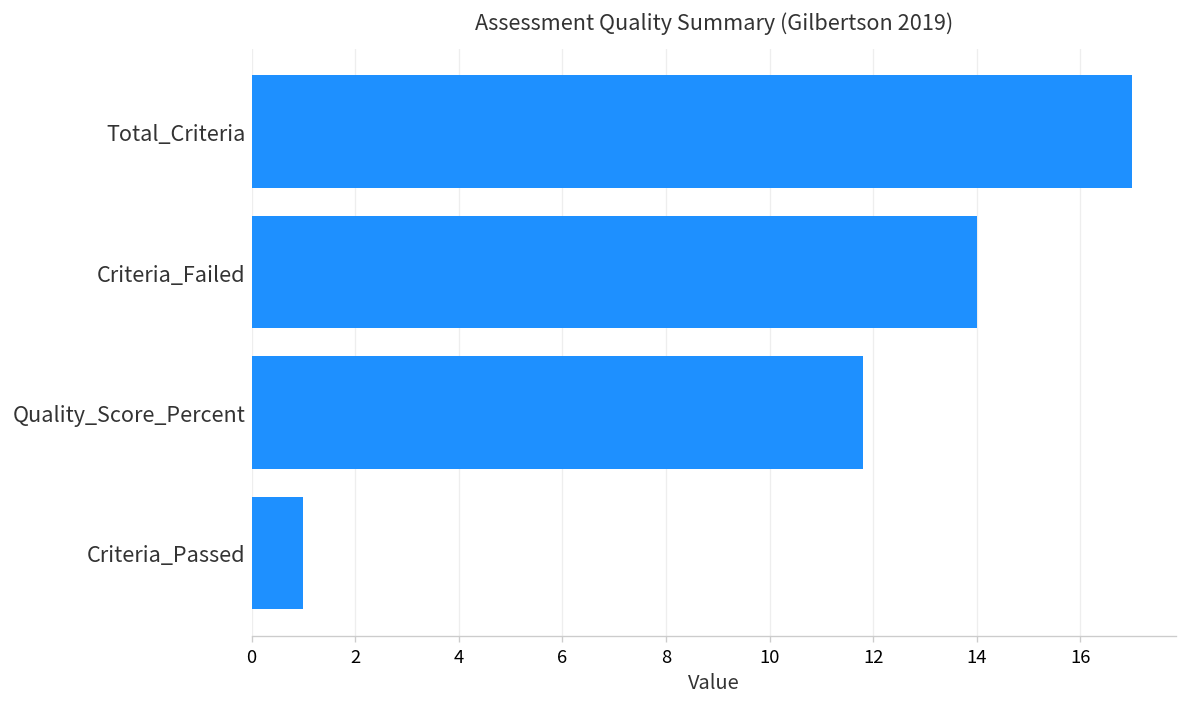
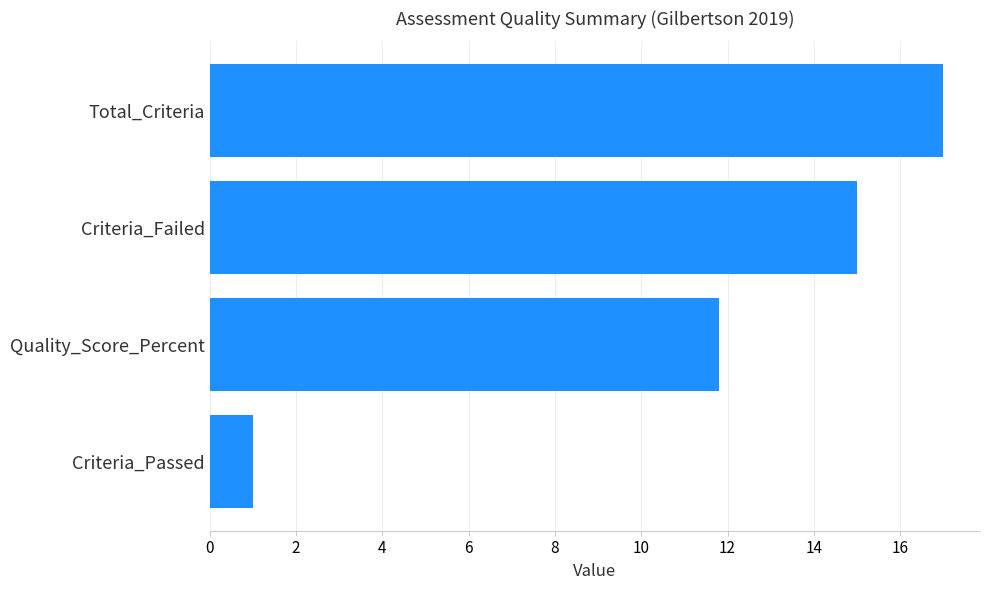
Criteria_Failed: 14 -> 15
